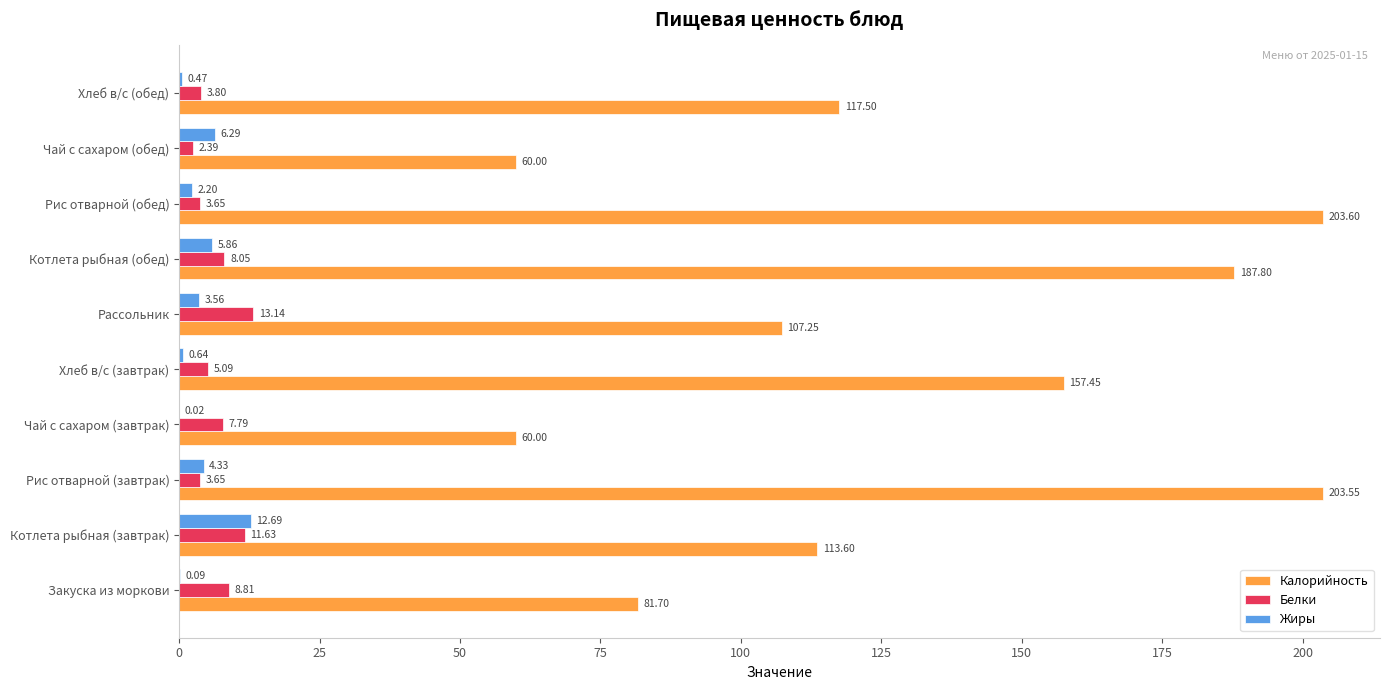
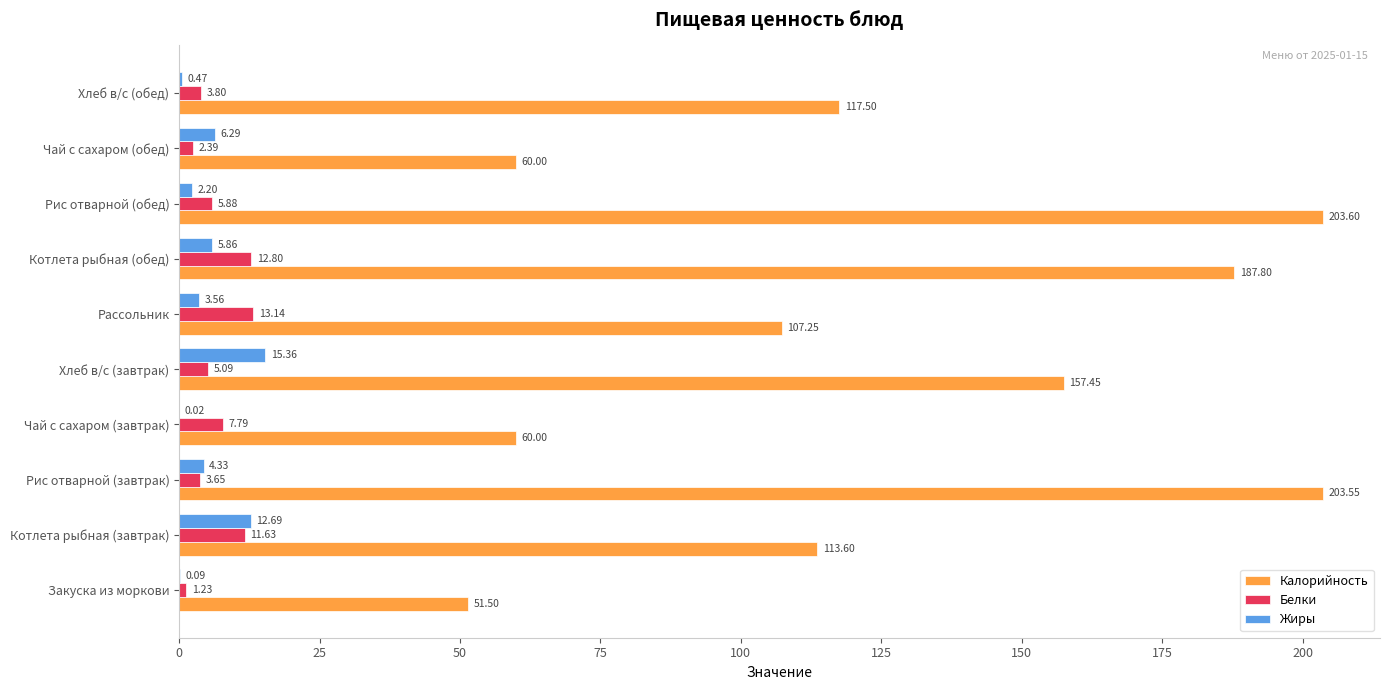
Белки, Рис отварной (обед): 3.65 -> 5.88
Белки, Котлета рыбная (обед): 8.05 -> 12.80
Жиры, Хлеб в/с (завтрак): 0.64 -> 15.36
Белки, Закуска из моркови: 8.81 -> 1.23
Калорийность, Закуска из моркови: 81.70 -> 51.50
